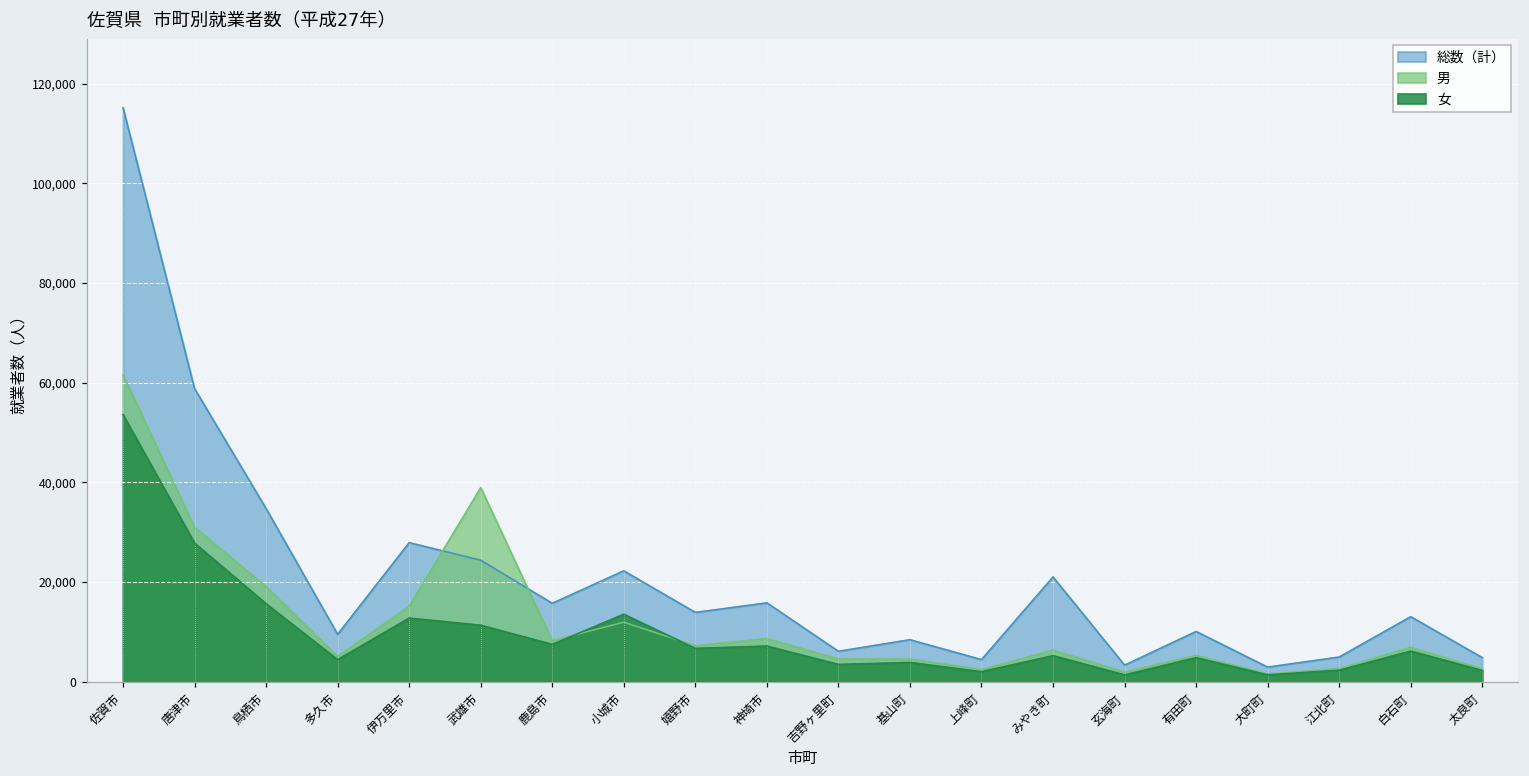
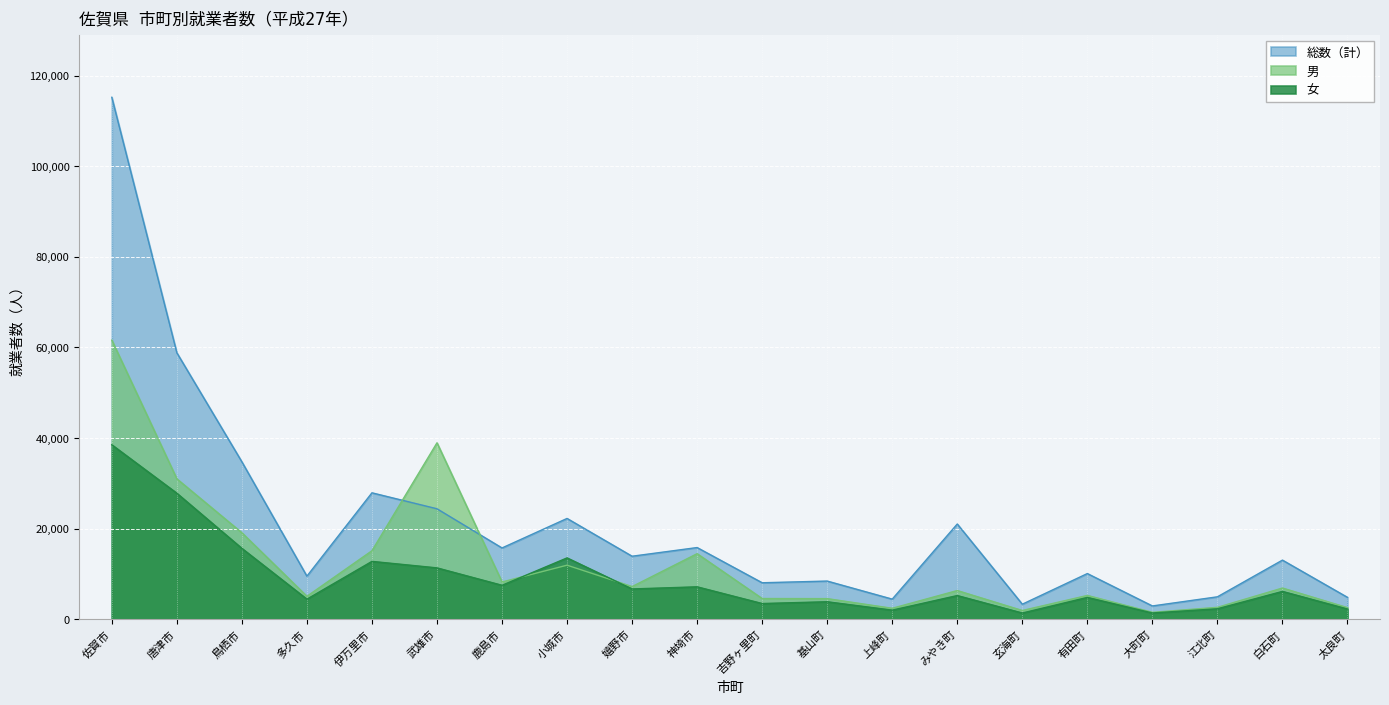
女, 佐賀市: 54,000 -> 39,000
男, 神埼市: 9,000 -> 14,000
総数（計）, 吉野ヶ里町: 6,000 -> 8,000
